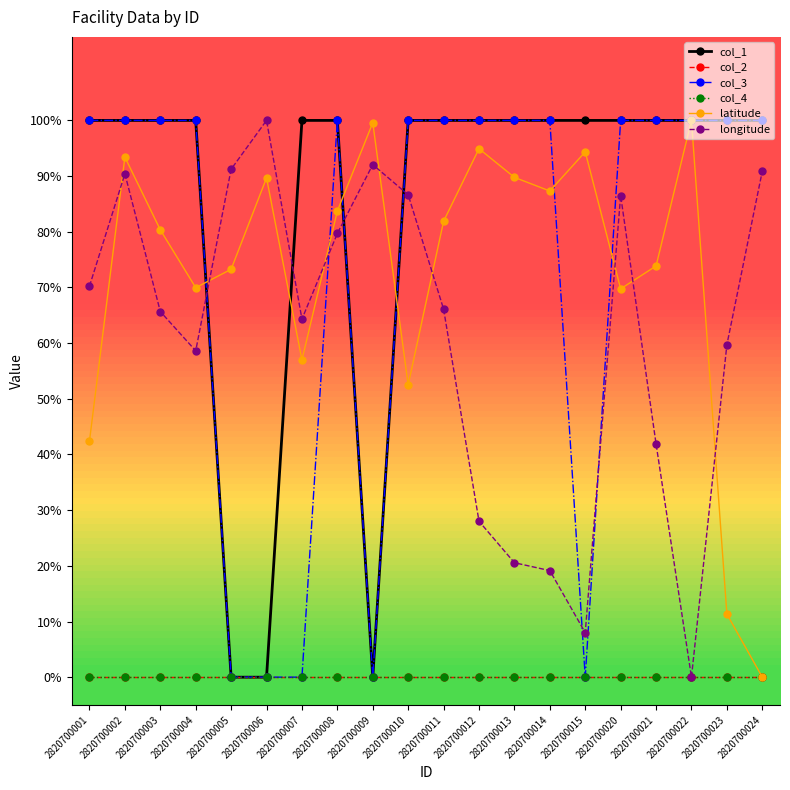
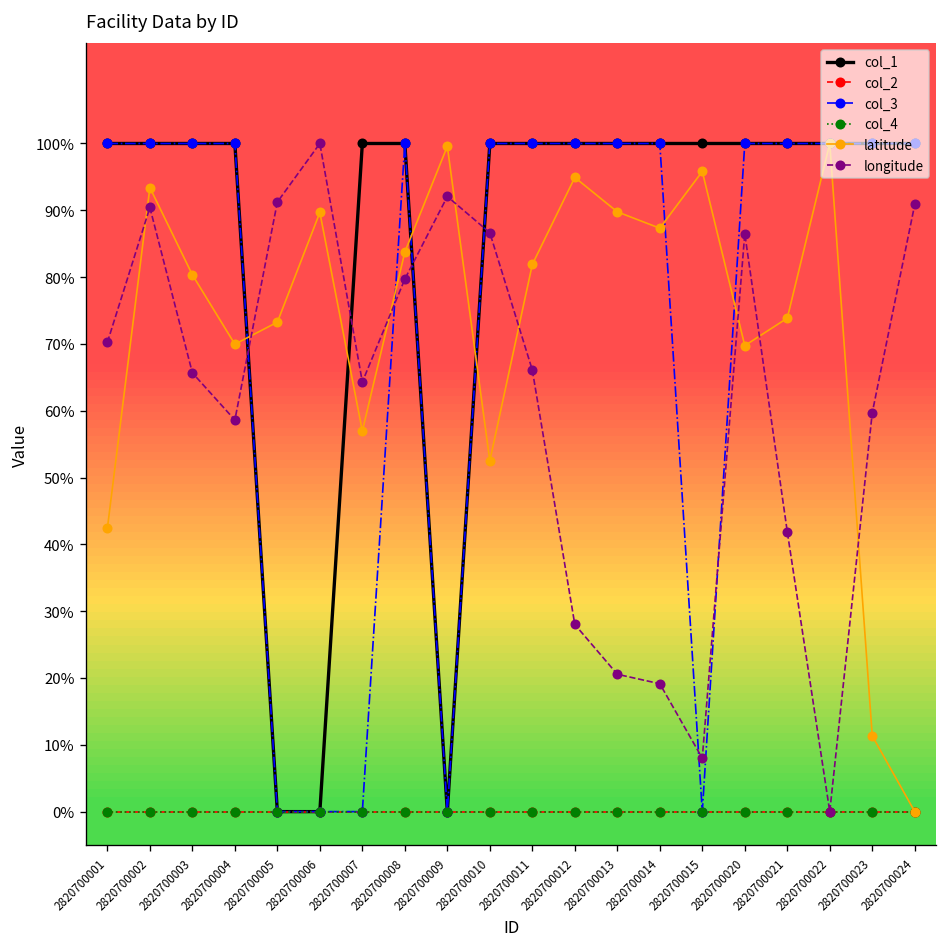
latitude, 2820700015: 94% -> 96%
